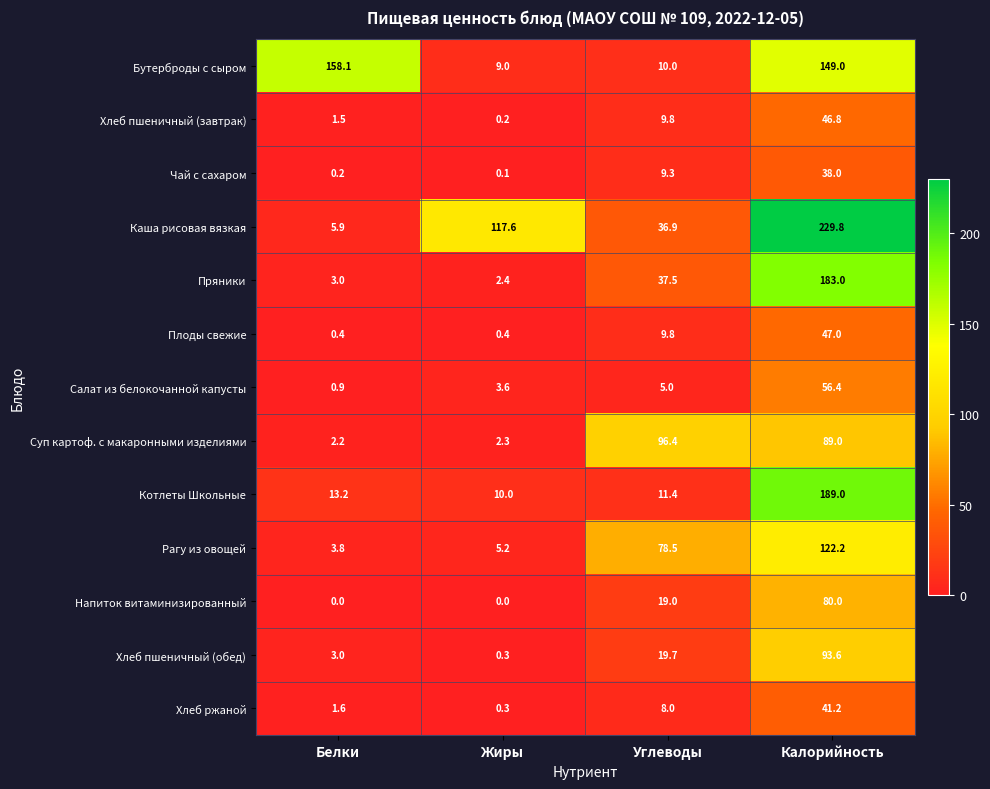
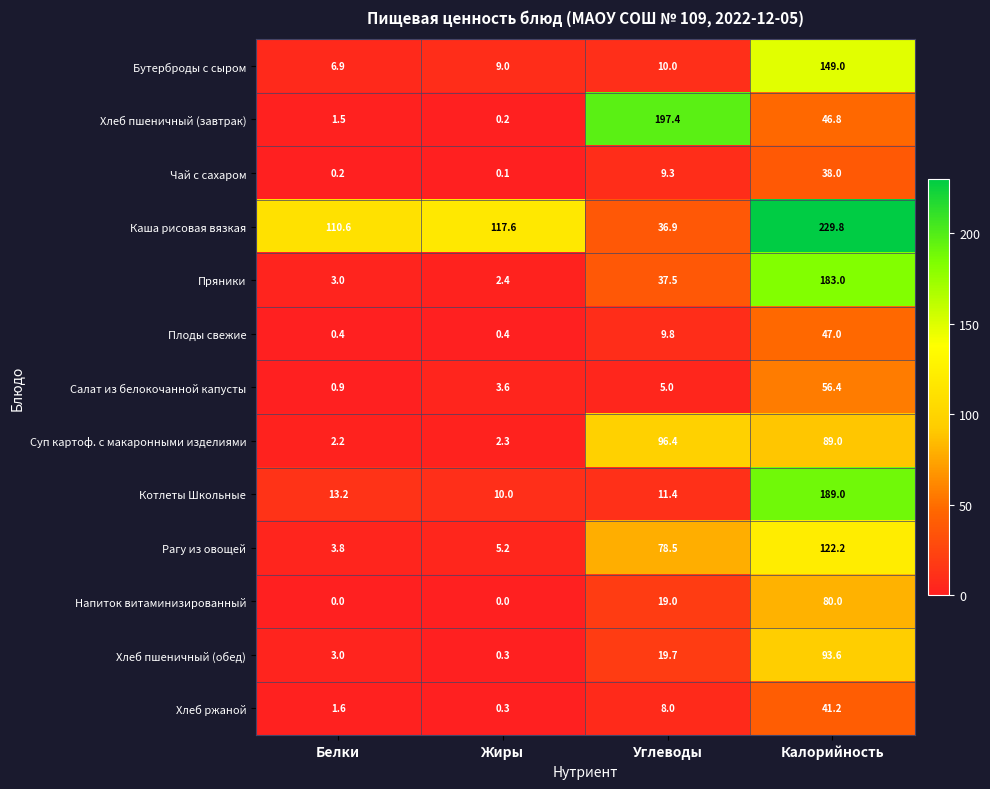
Бутерброды с сыром, Белки: 158.1 -> 6.9
Хлеб пшеничный (завтрак), Углеводы: 9.8 -> 197.4
Каша рисовая вязкая, Белки: 5.9 -> 110.6
